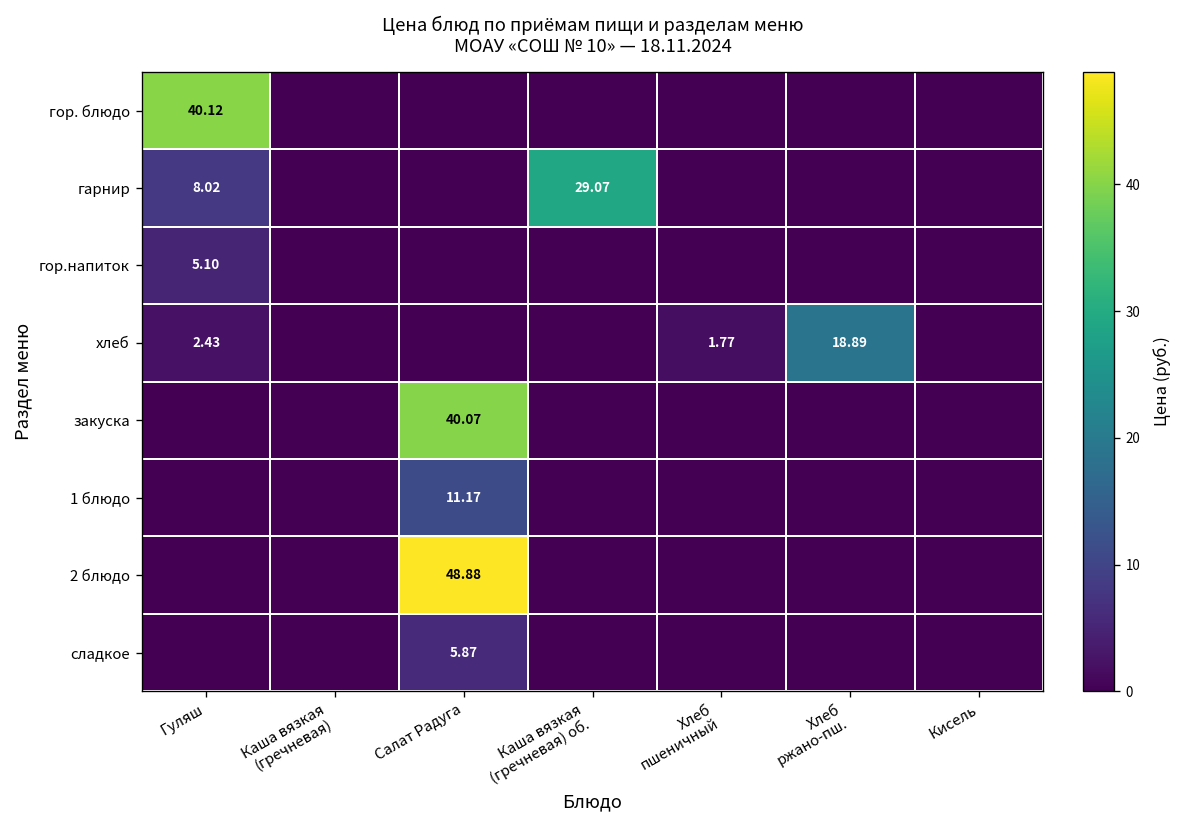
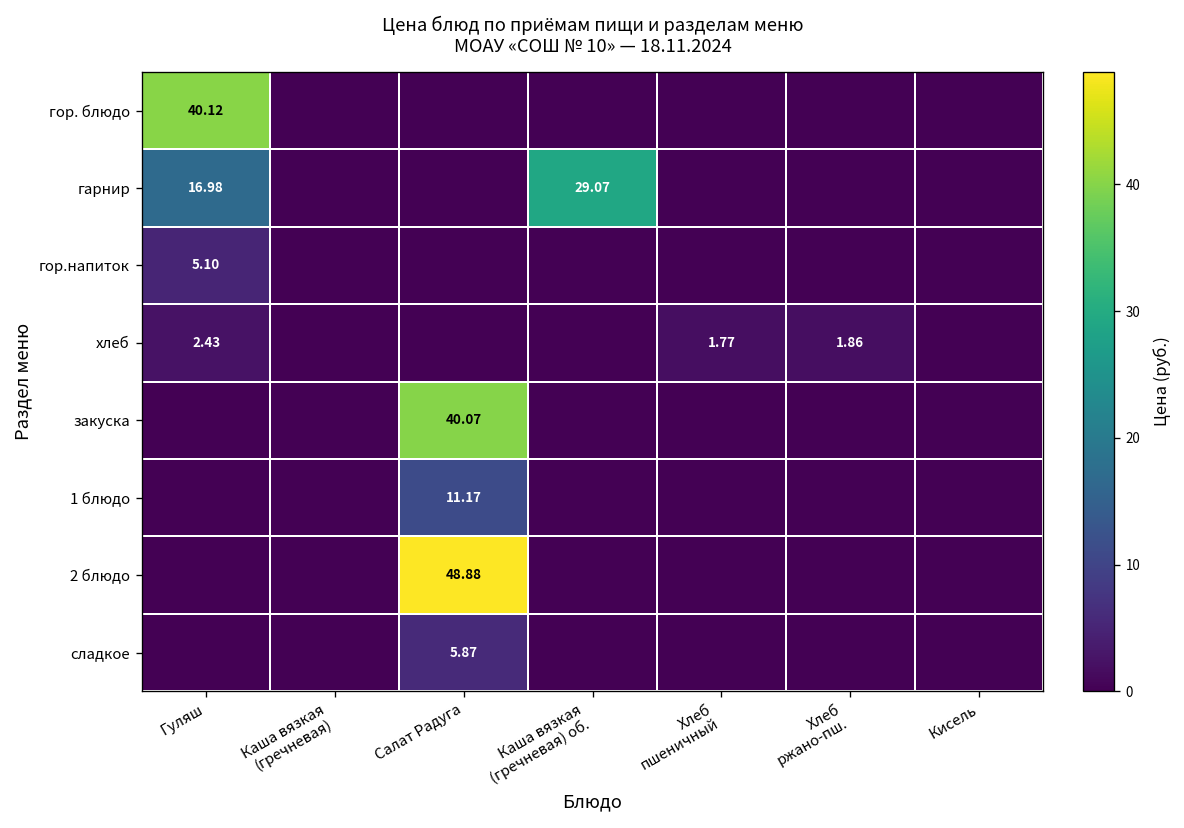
гарнир, Гуляш: 8.02 -> 16.98
хлеб, Хлеб ржано-пш.: 18.89 -> 1.86
